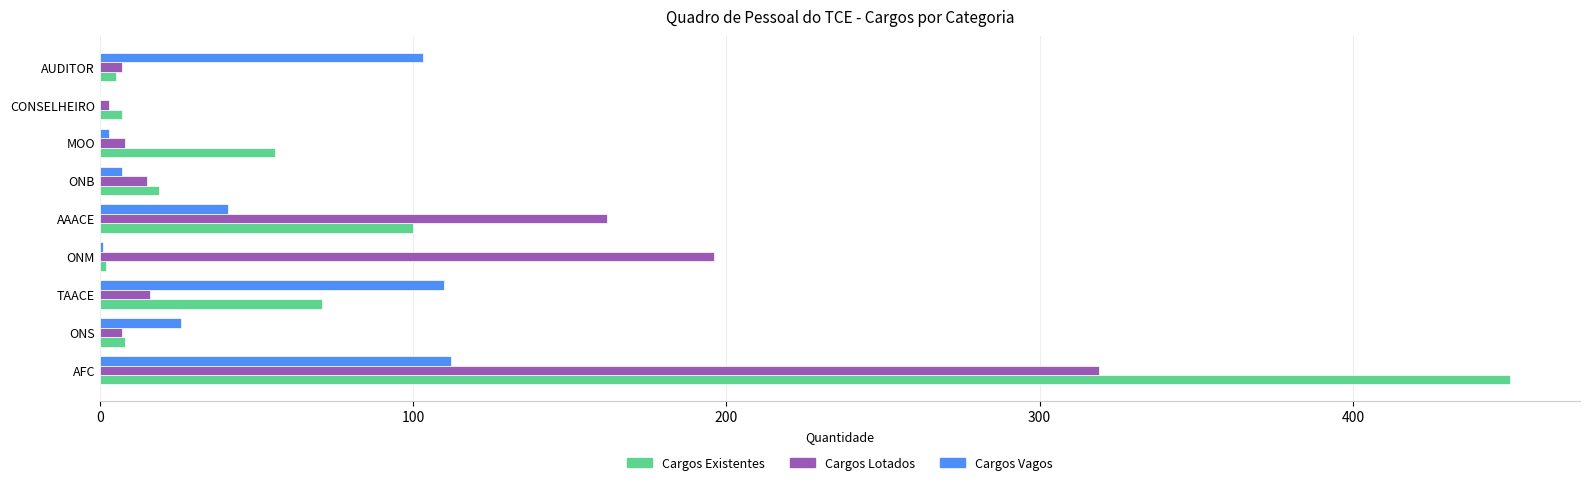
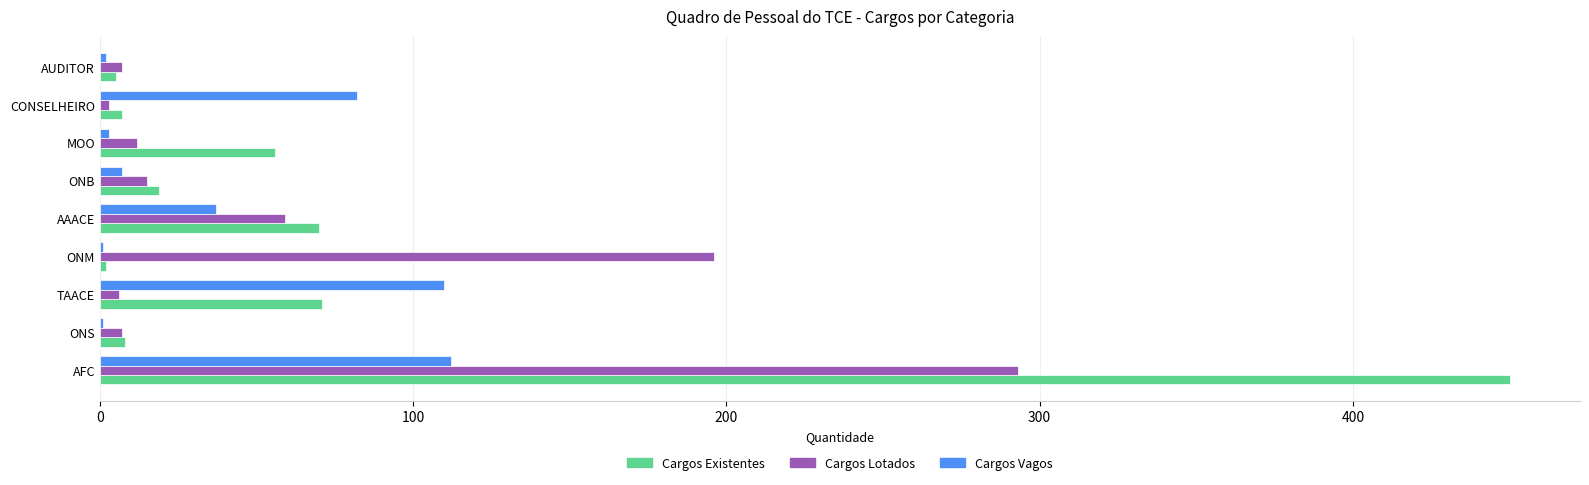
Cargos Vagos, AUDITOR: 103 -> 2
Cargos Vagos, CONSELHEIRO: 0 -> 82
Cargos Lotados, MOO: 8 -> 12
Cargos Vagos, AAACE: 41 -> 37
Cargos Lotados, AAACE: 162 -> 59
Cargos Existentes, AAACE: 100 -> 70
Cargos Lotados, TAACE: 16 -> 6
Cargos Vagos, ONS: 26 -> 1
Cargos Lotados, AFC: 319 -> 293
